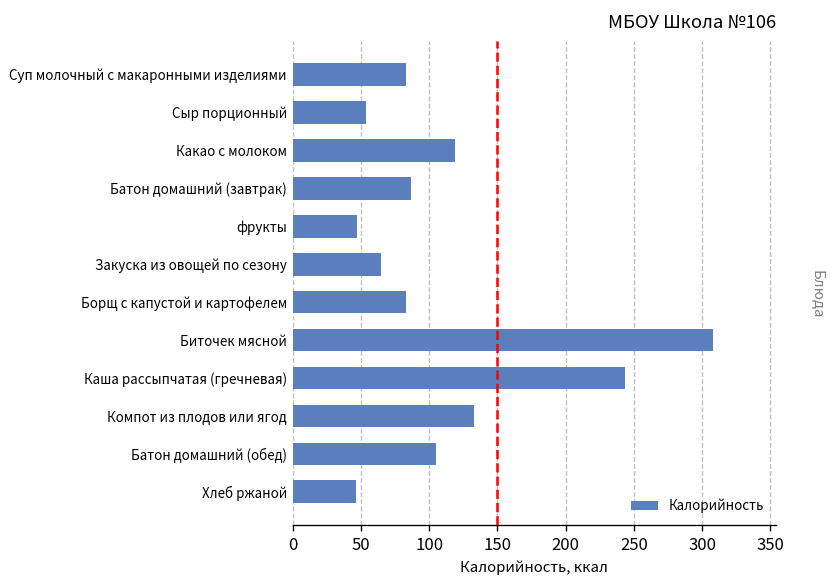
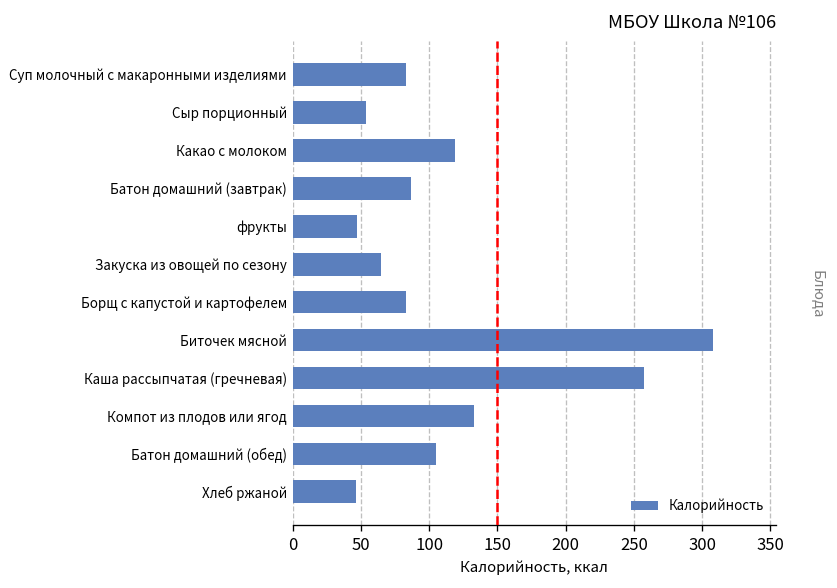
Каша рассыпчатая (гречневая): 244 -> 257
